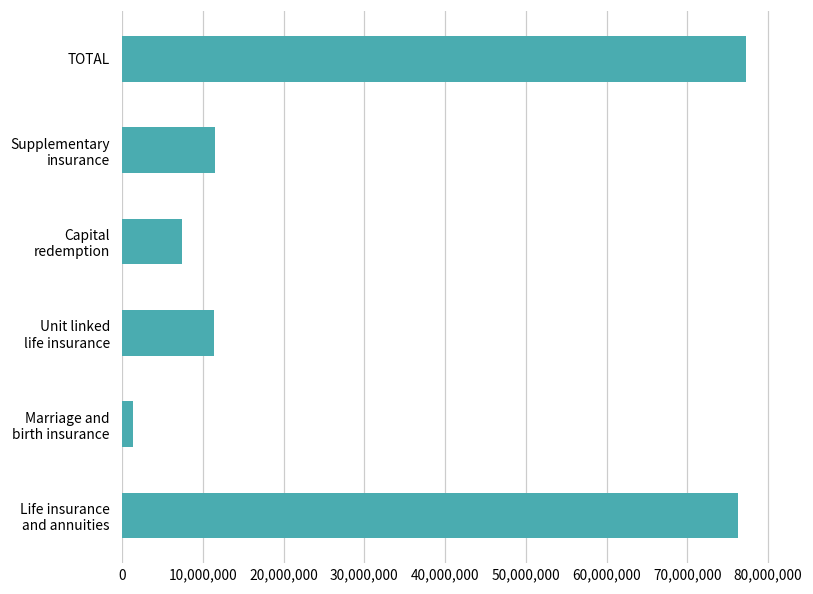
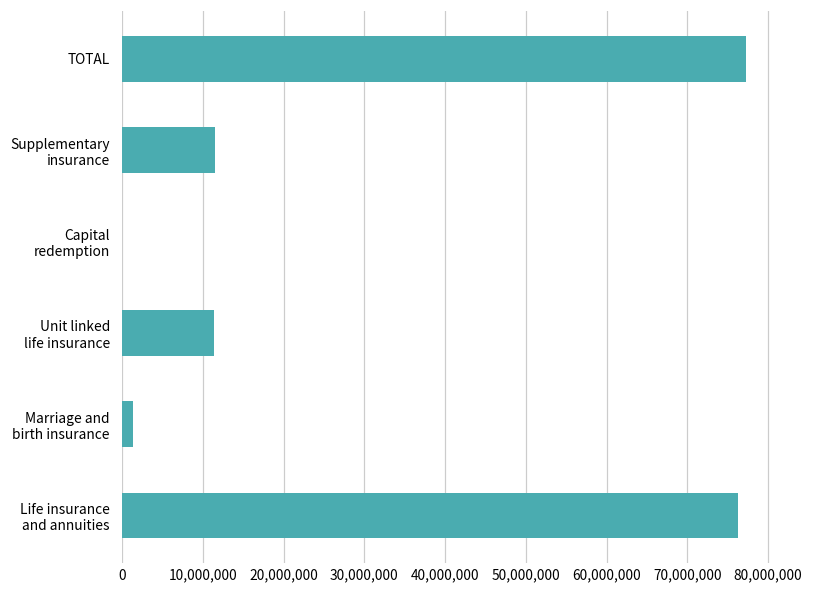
Capital redemption: 7,000,000 -> 0
